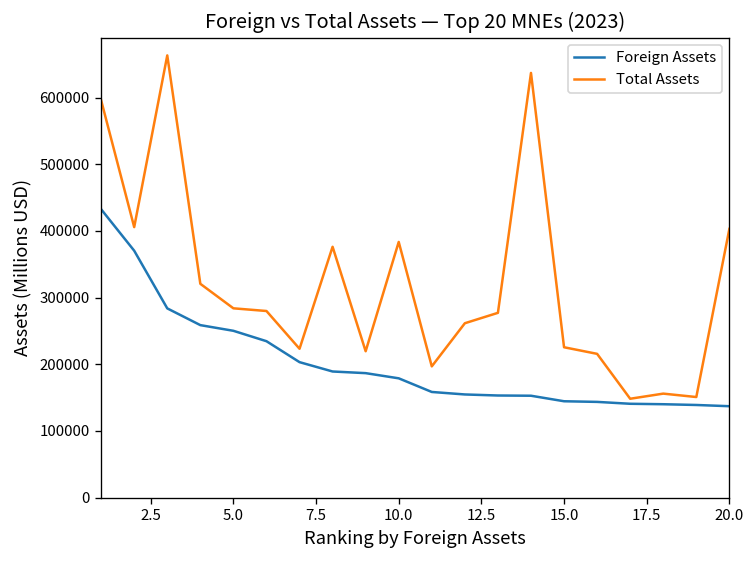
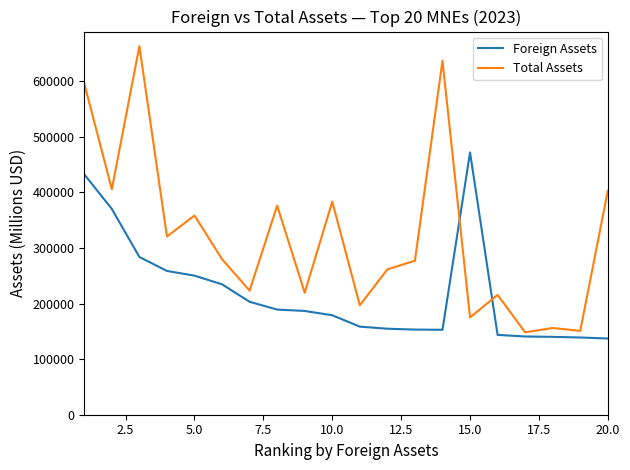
Total Assets, 5.0: 280000 -> 360000
Foreign Assets, 15.0: 140000 -> 470000
Total Assets, 15.0: 230000 -> 180000
